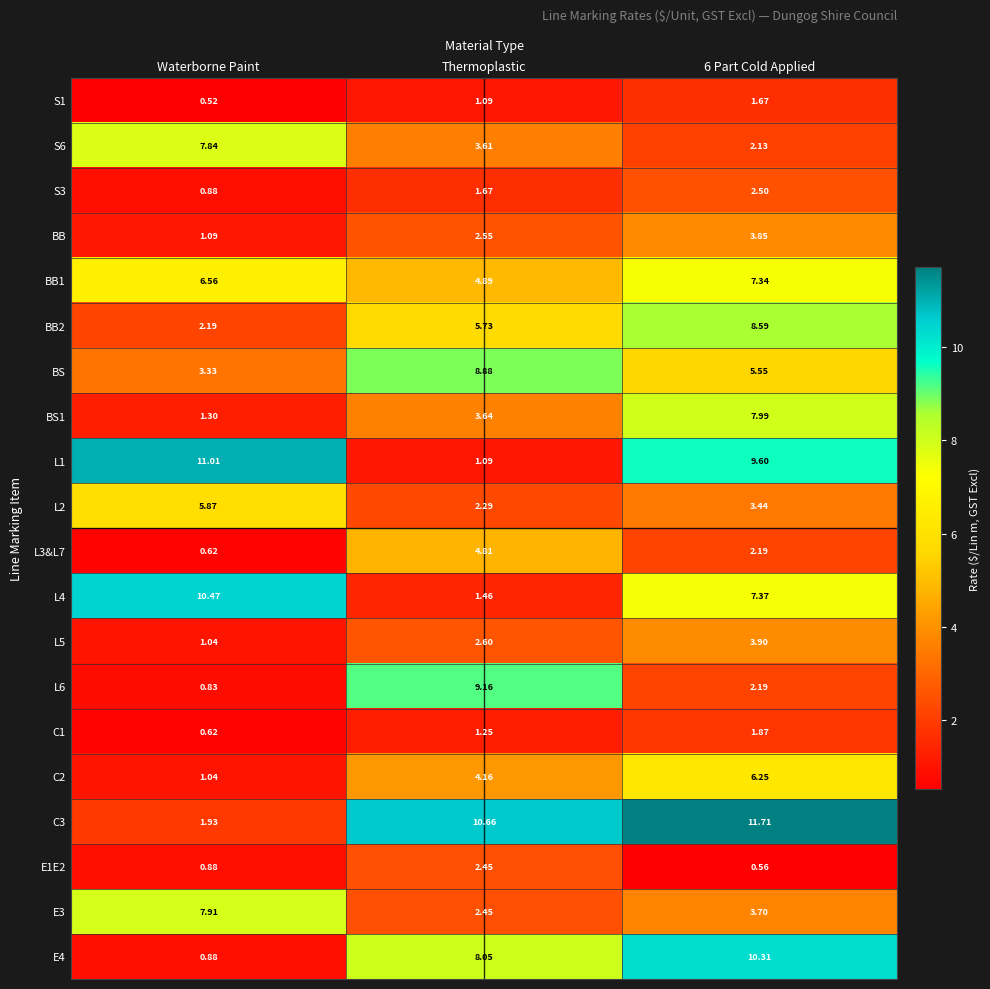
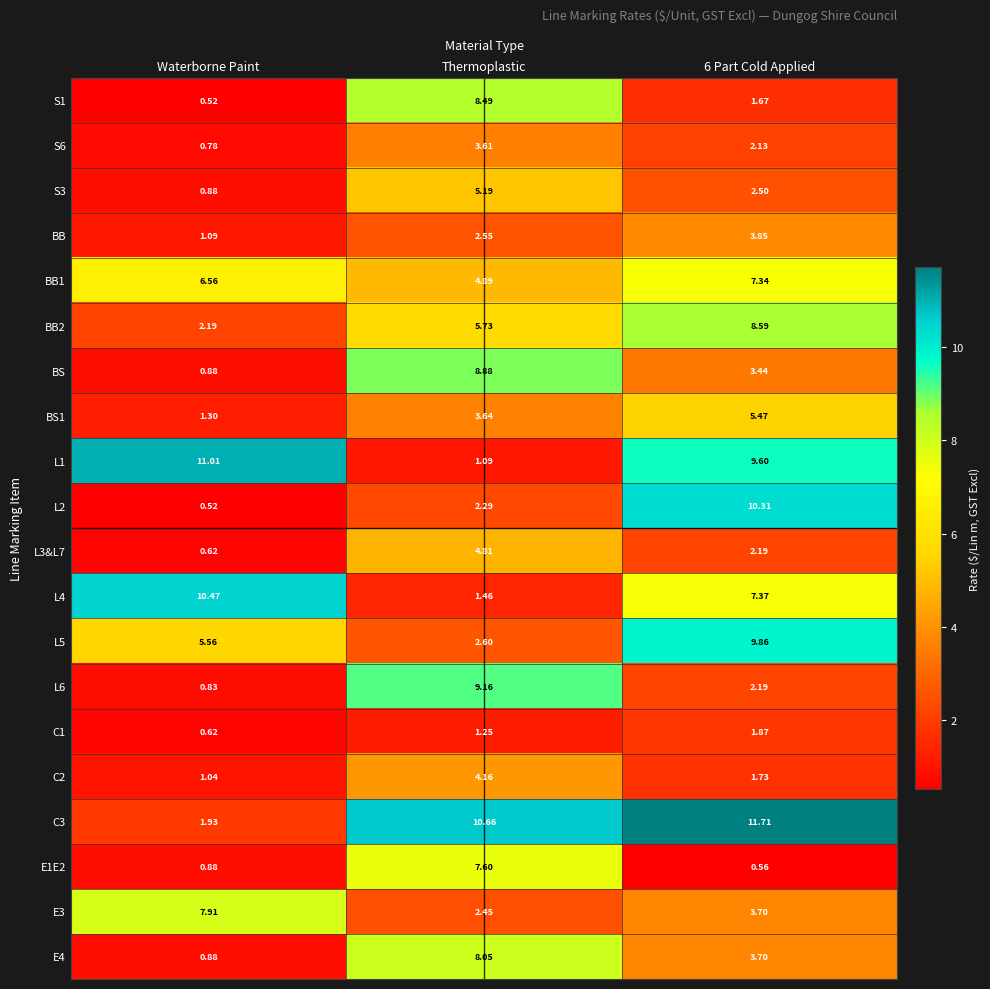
S1, Thermoplastic: 1.09 -> 8.49
S6, Waterborne Paint: 7.84 -> 0.78
S3, Thermoplastic: 1.67 -> 5.19
BS, Waterborne Paint: 3.33 -> 0.88
BS, 6 Part Cold Applied: 5.55 -> 3.44
BS1, 6 Part Cold Applied: 7.99 -> 5.47
L2, Waterborne Paint: 5.87 -> 0.52
L2, 6 Part Cold Applied: 3.44 -> 10.31
L5, Waterborne Paint: 1.04 -> 5.56
L5, 6 Part Cold Applied: 3.90 -> 9.86
C2, 6 Part Cold Applied: 6.25 -> 1.73
E1E2, Thermoplastic: 2.45 -> 7.60
E4, 6 Part Cold Applied: 10.31 -> 3.70
